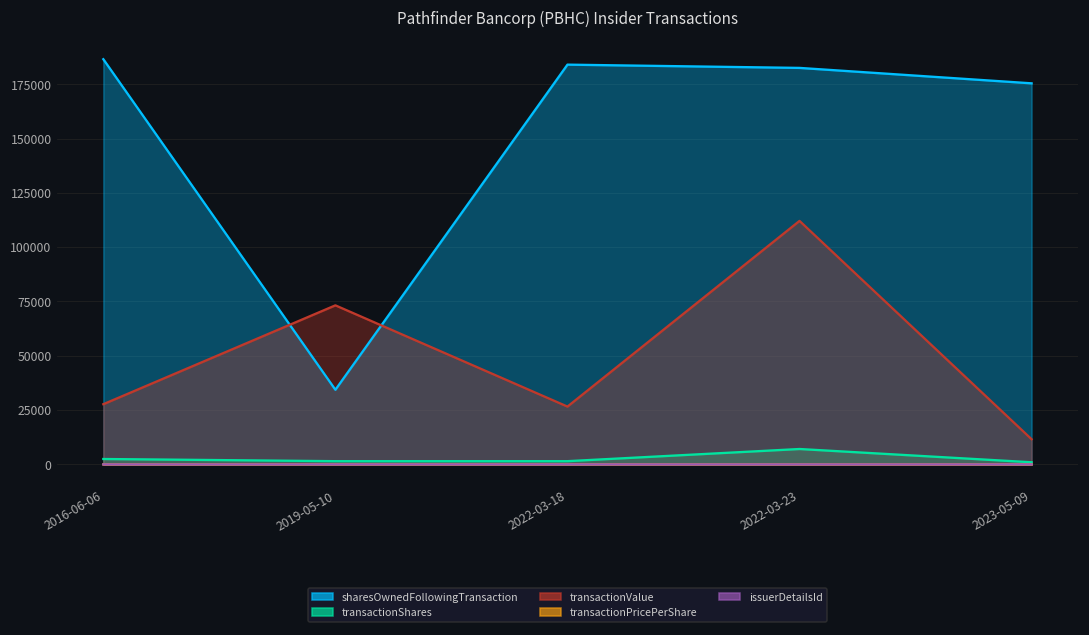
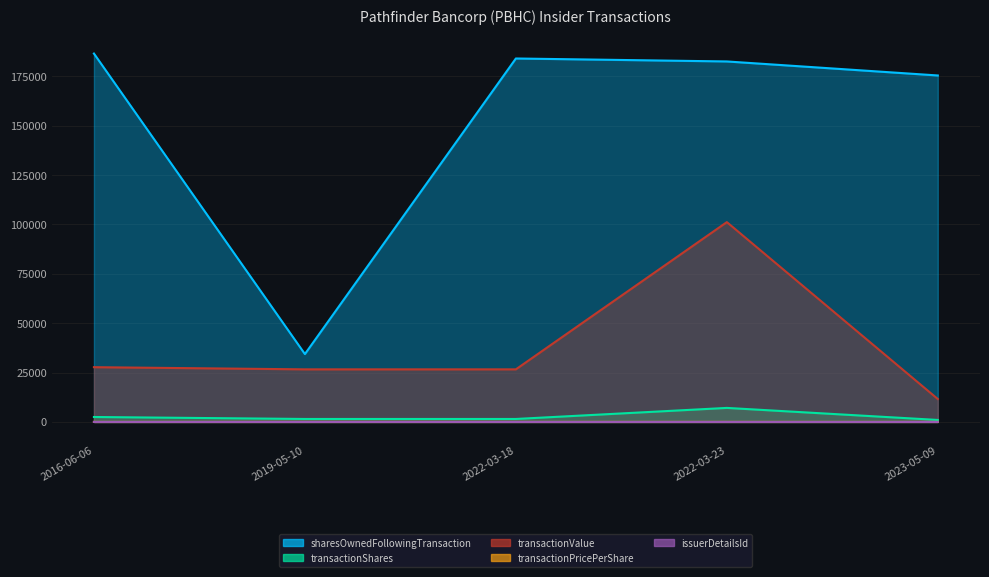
transactionValue, 2019-05-10: 73000 -> 27000
transactionValue, 2022-03-23: 112000 -> 101000
